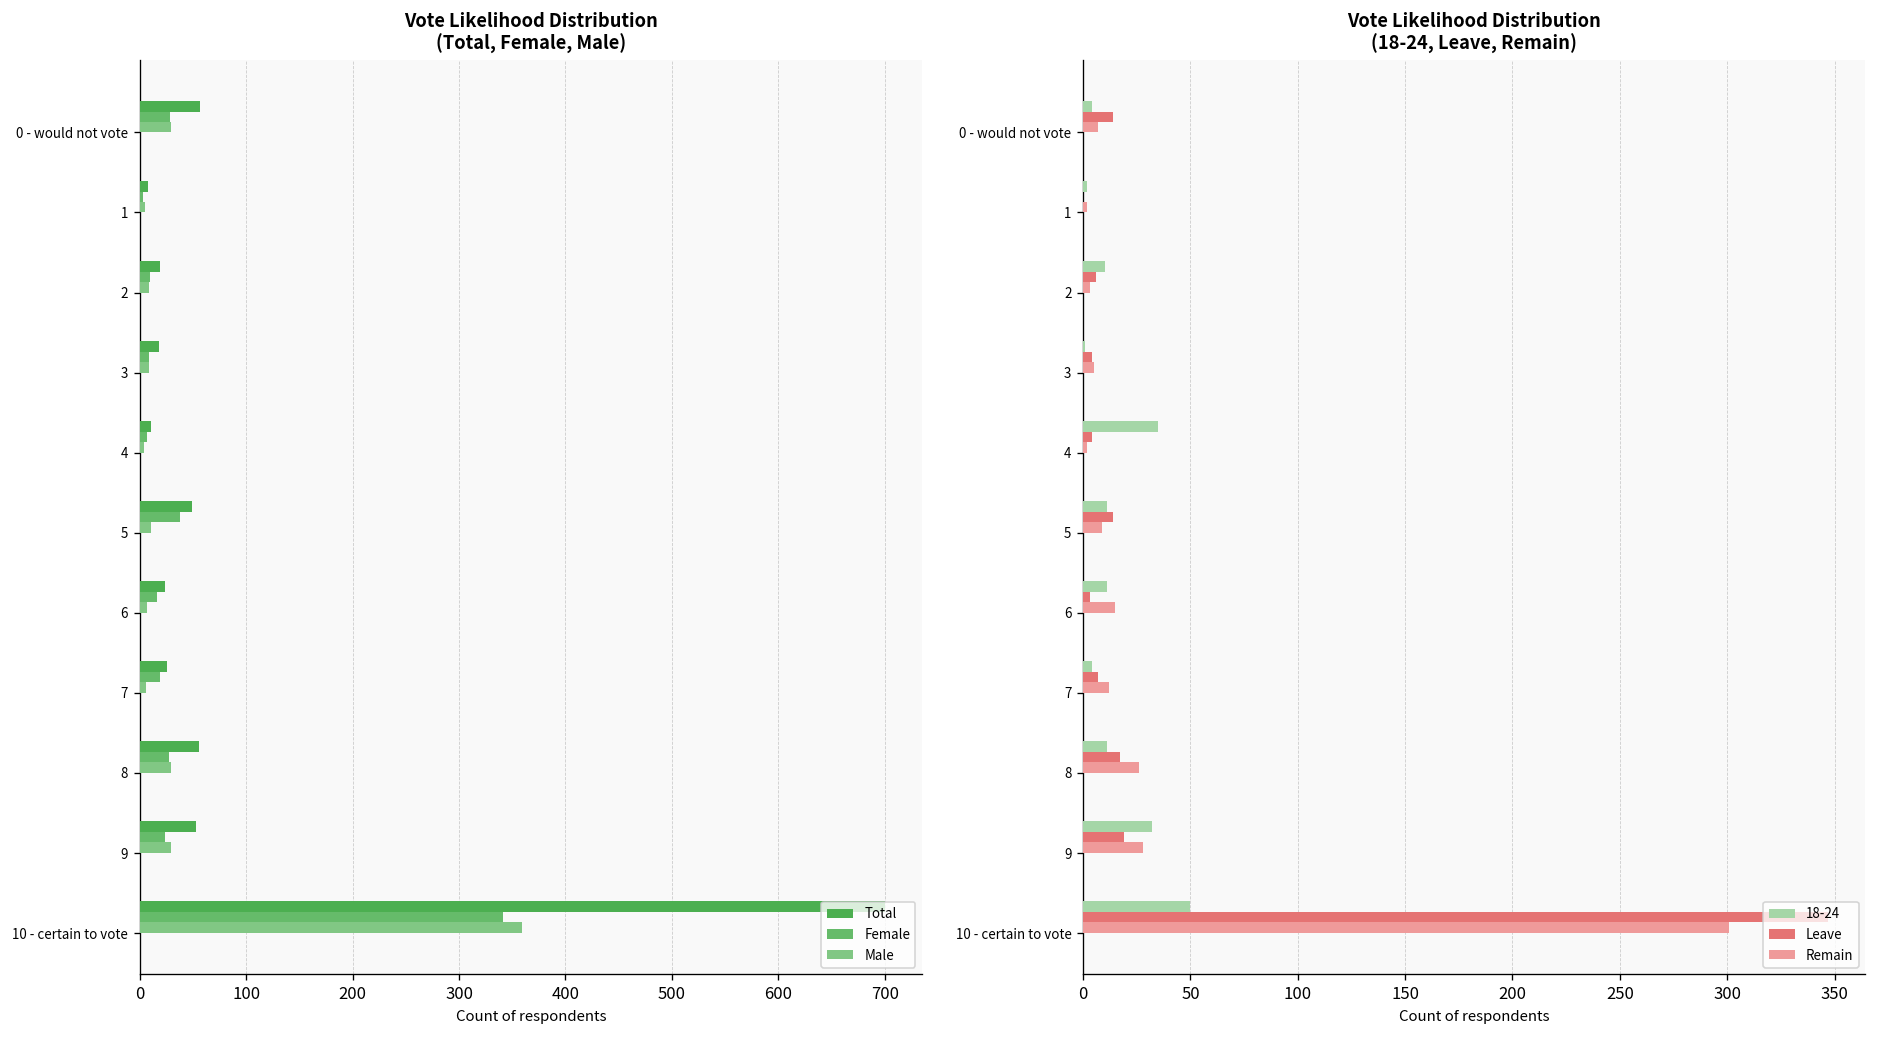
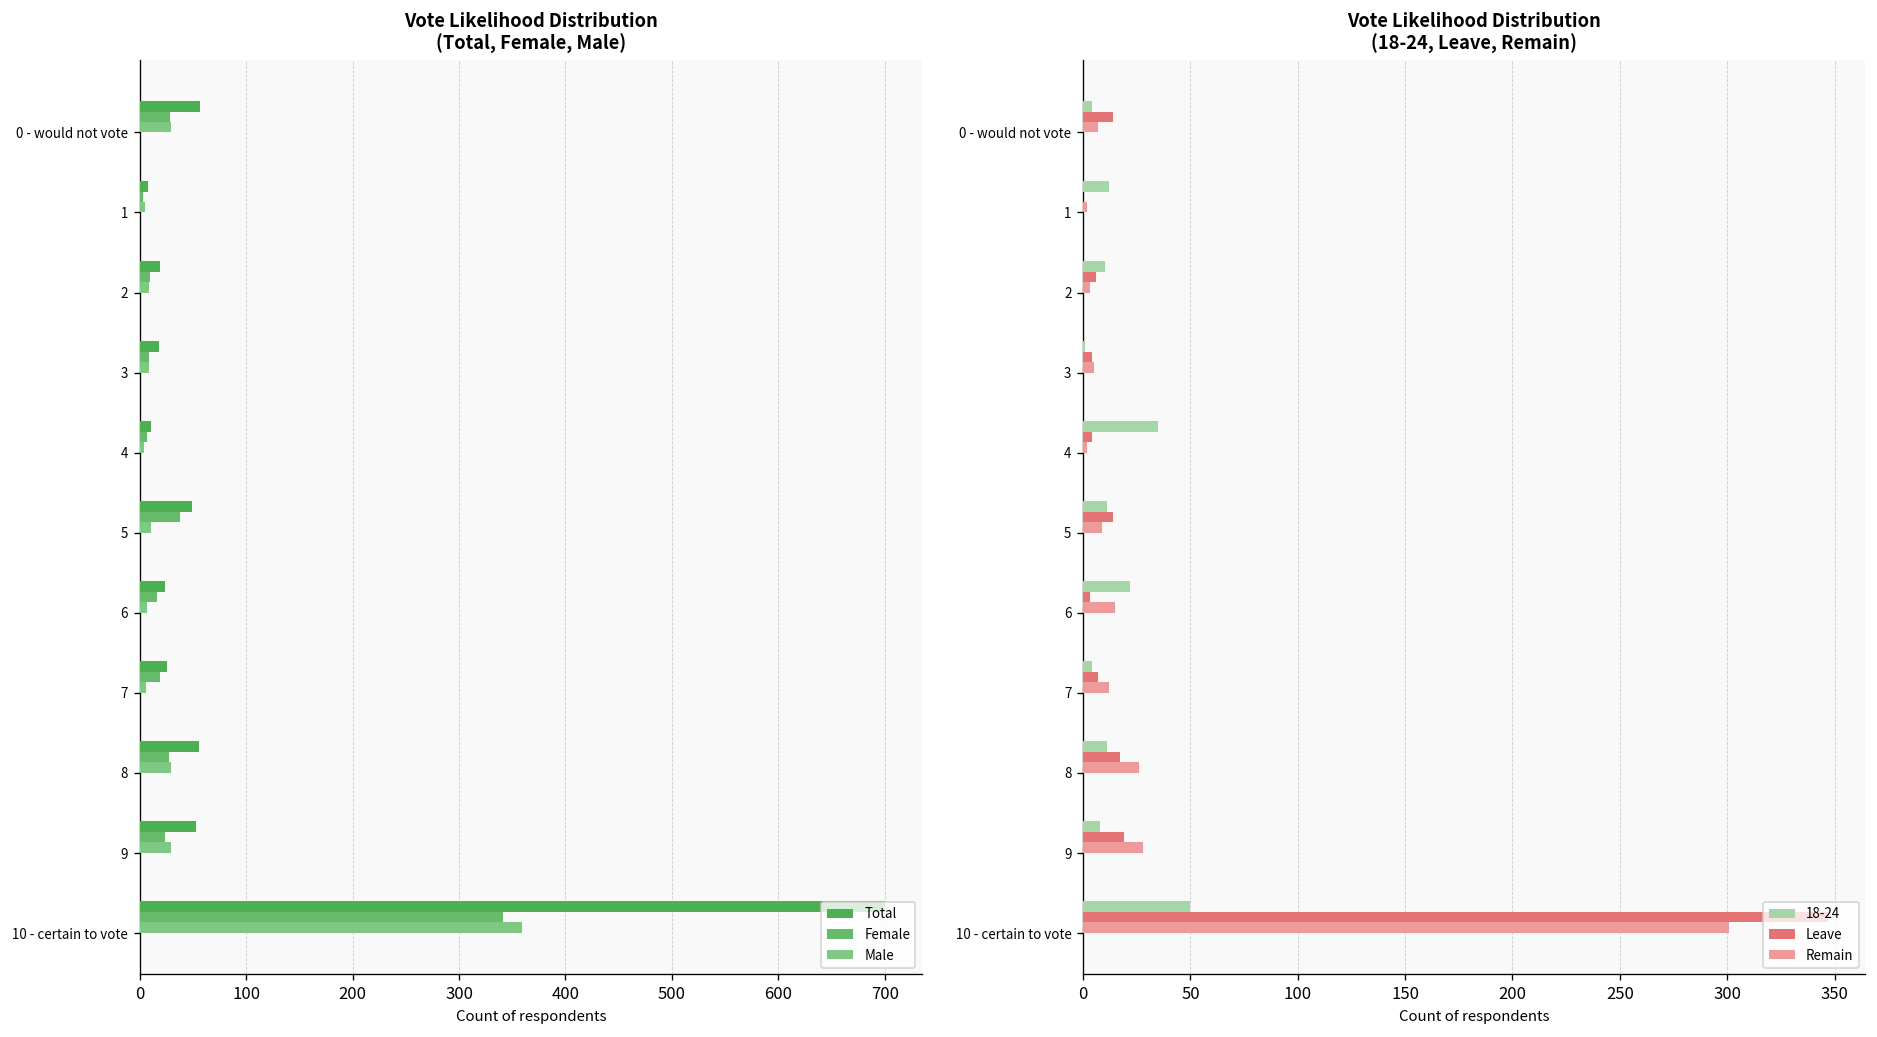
Vote Likelihood Distribution (18-24, Leave, Remain), 18-24, 1: 2 -> 12
Vote Likelihood Distribution (18-24, Leave, Remain), 18-24, 6: 11 -> 22
Vote Likelihood Distribution (18-24, Leave, Remain), 18-24, 9: 32 -> 8
